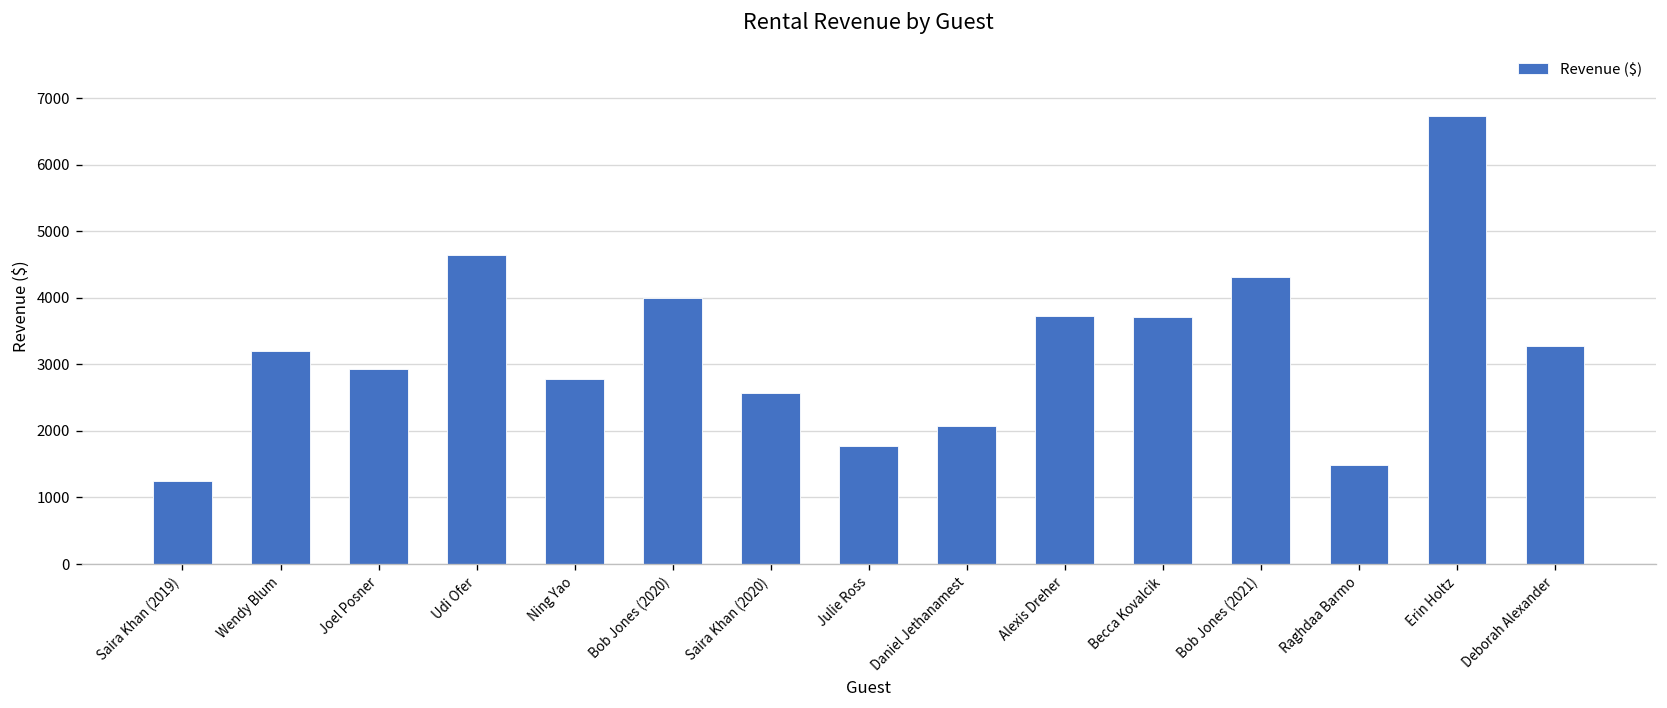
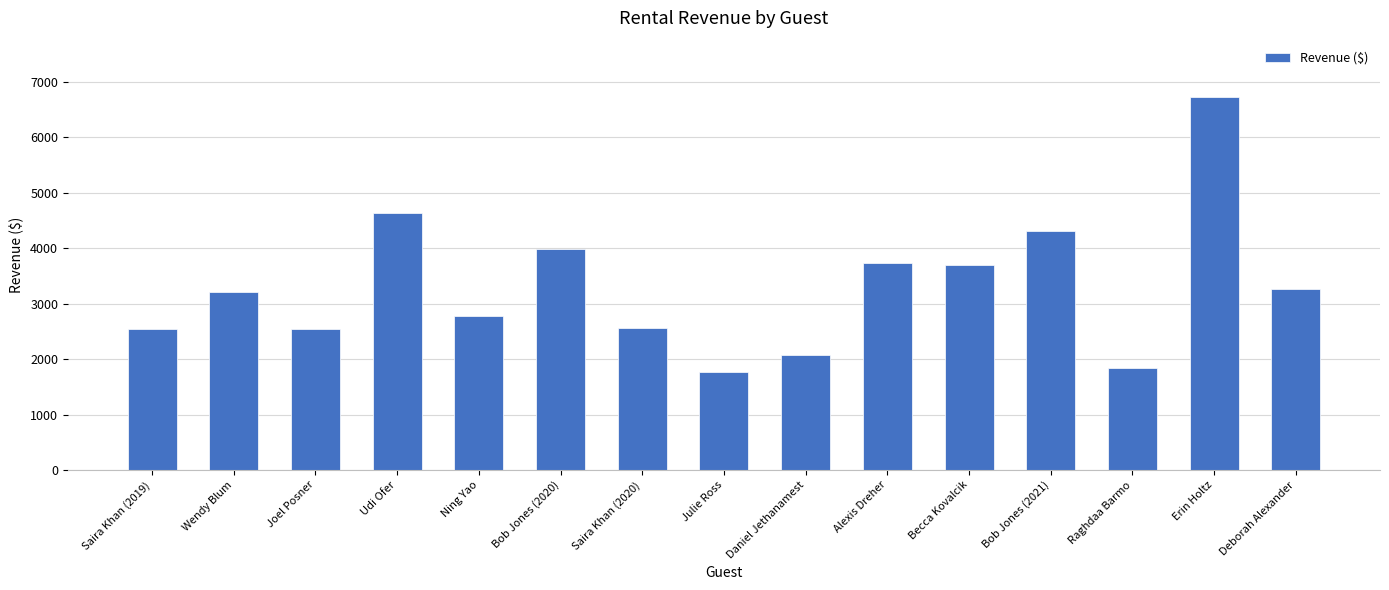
Saira Khan (2019): 1200 -> 2500
Joel Posner: 2900 -> 2500
Raghdaa Barmo: 1500 -> 1800
